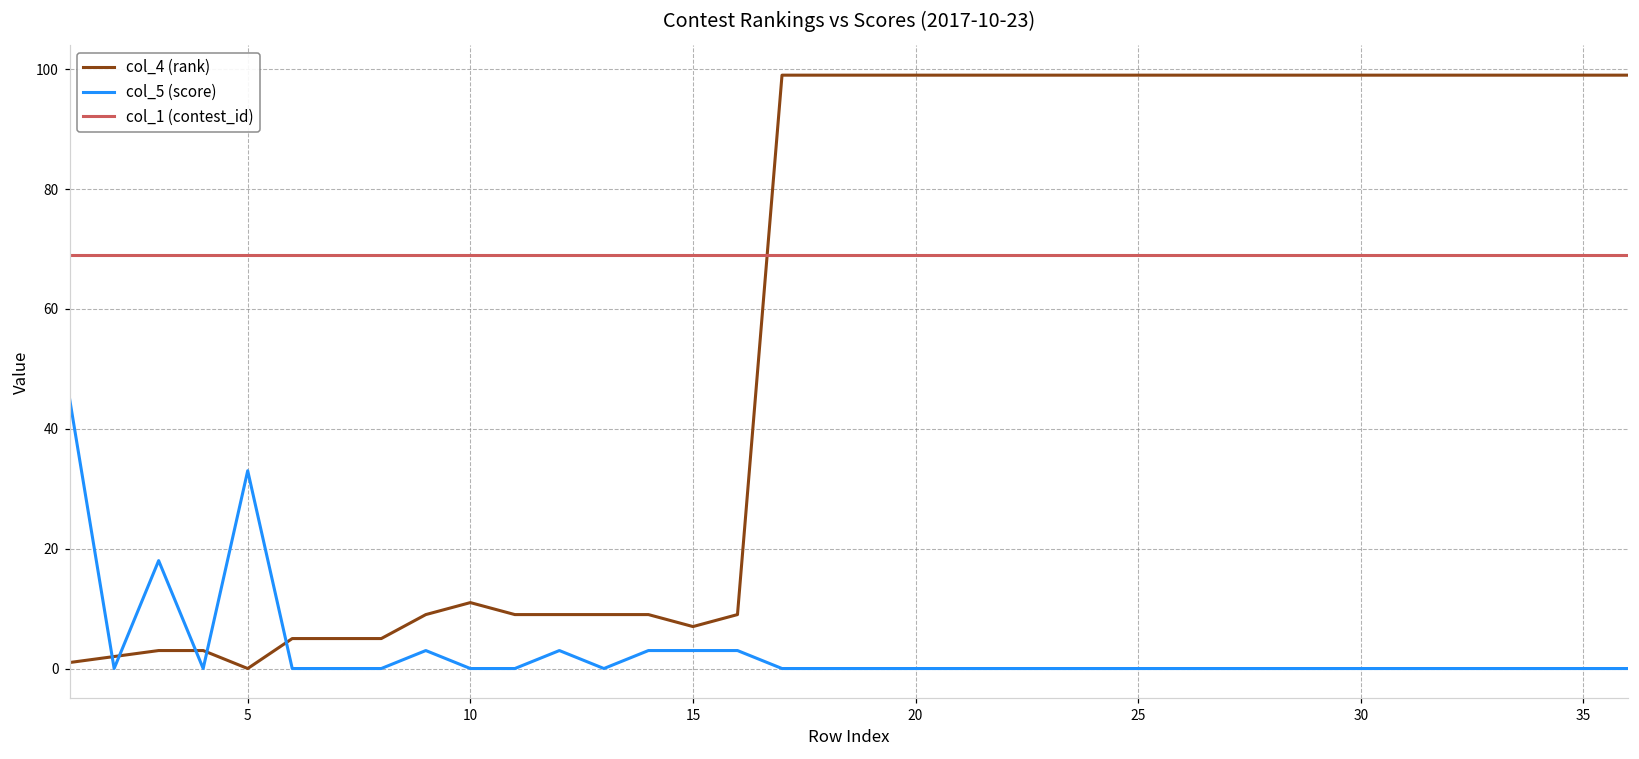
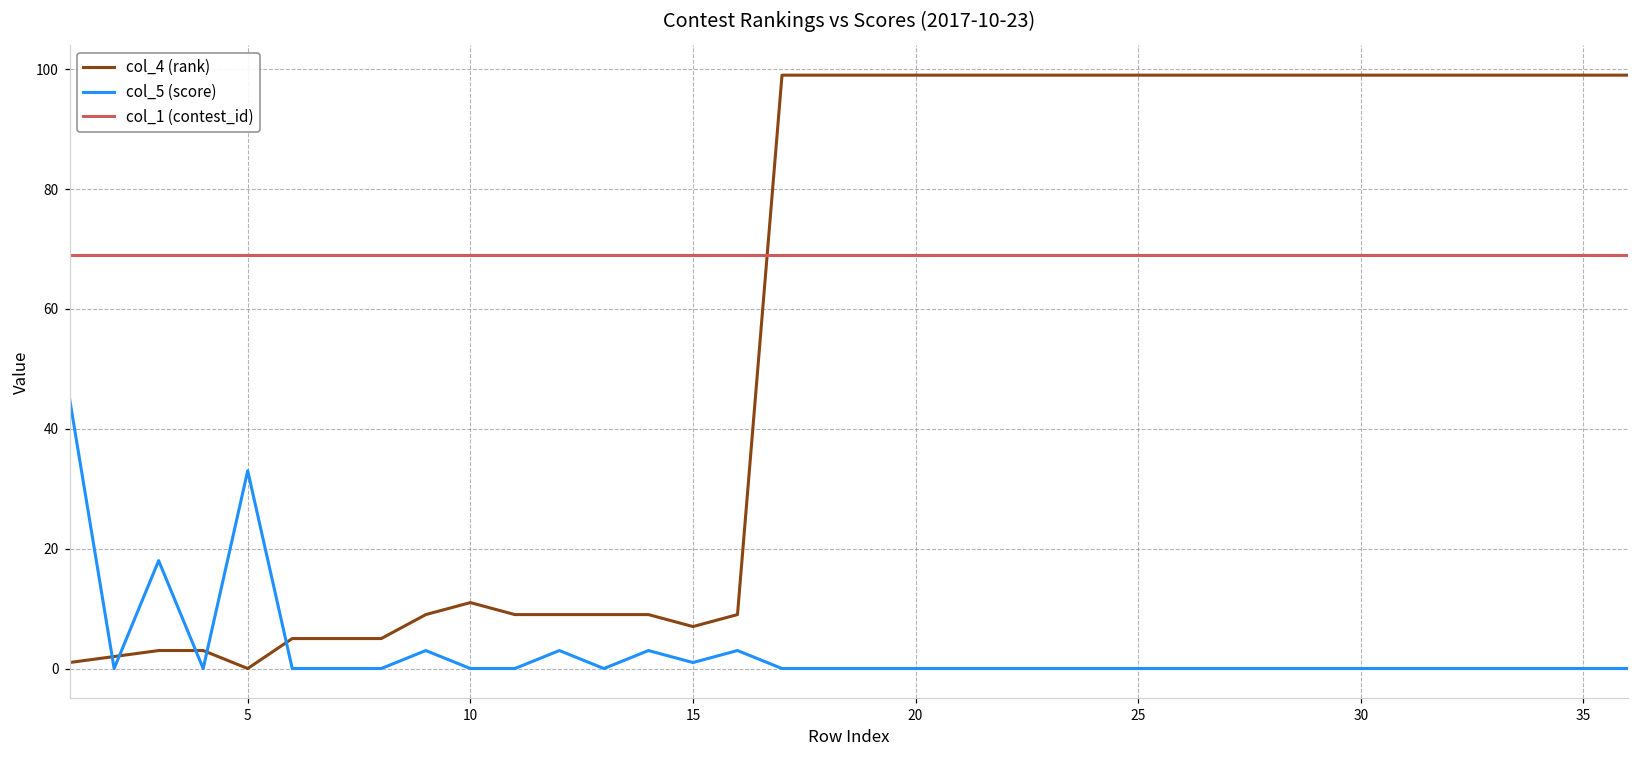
col_5 (score), 15: 3 -> 1
